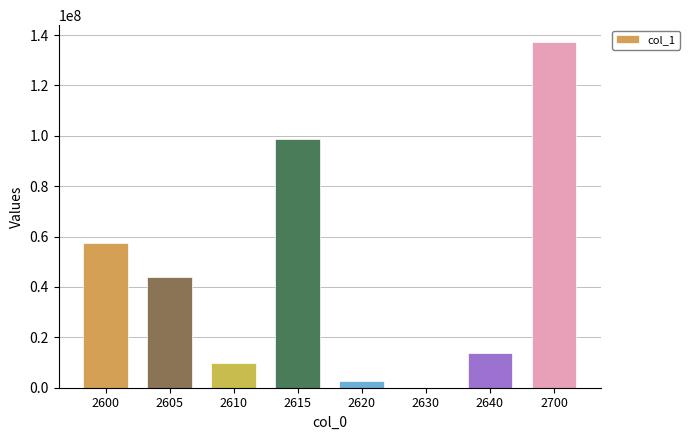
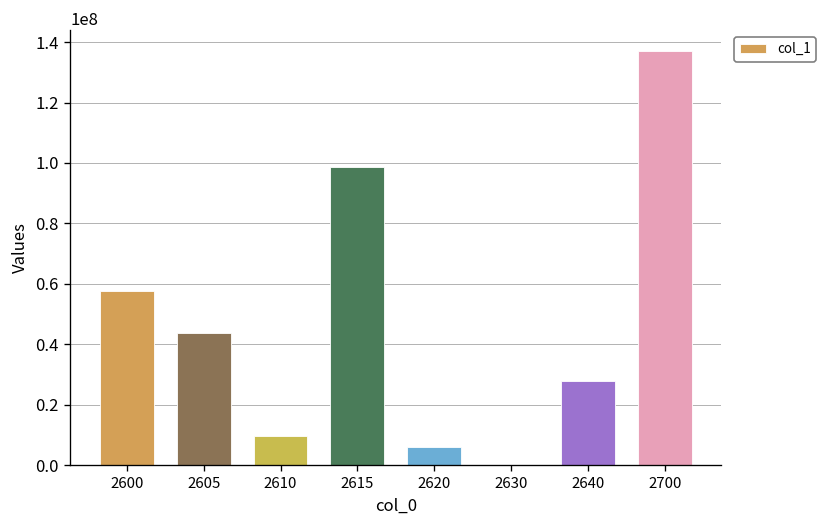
2620: 3000000 -> 6000000
2640: 14000000 -> 28000000
